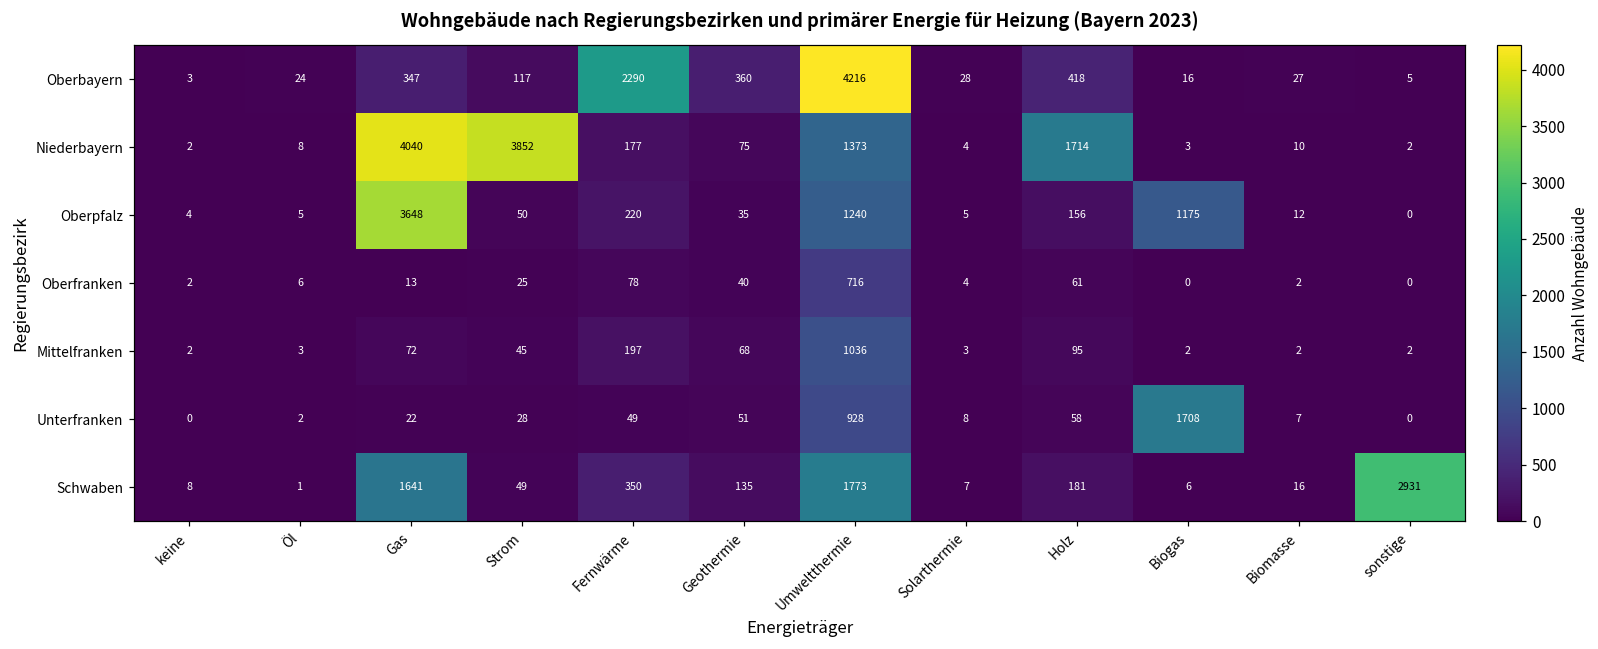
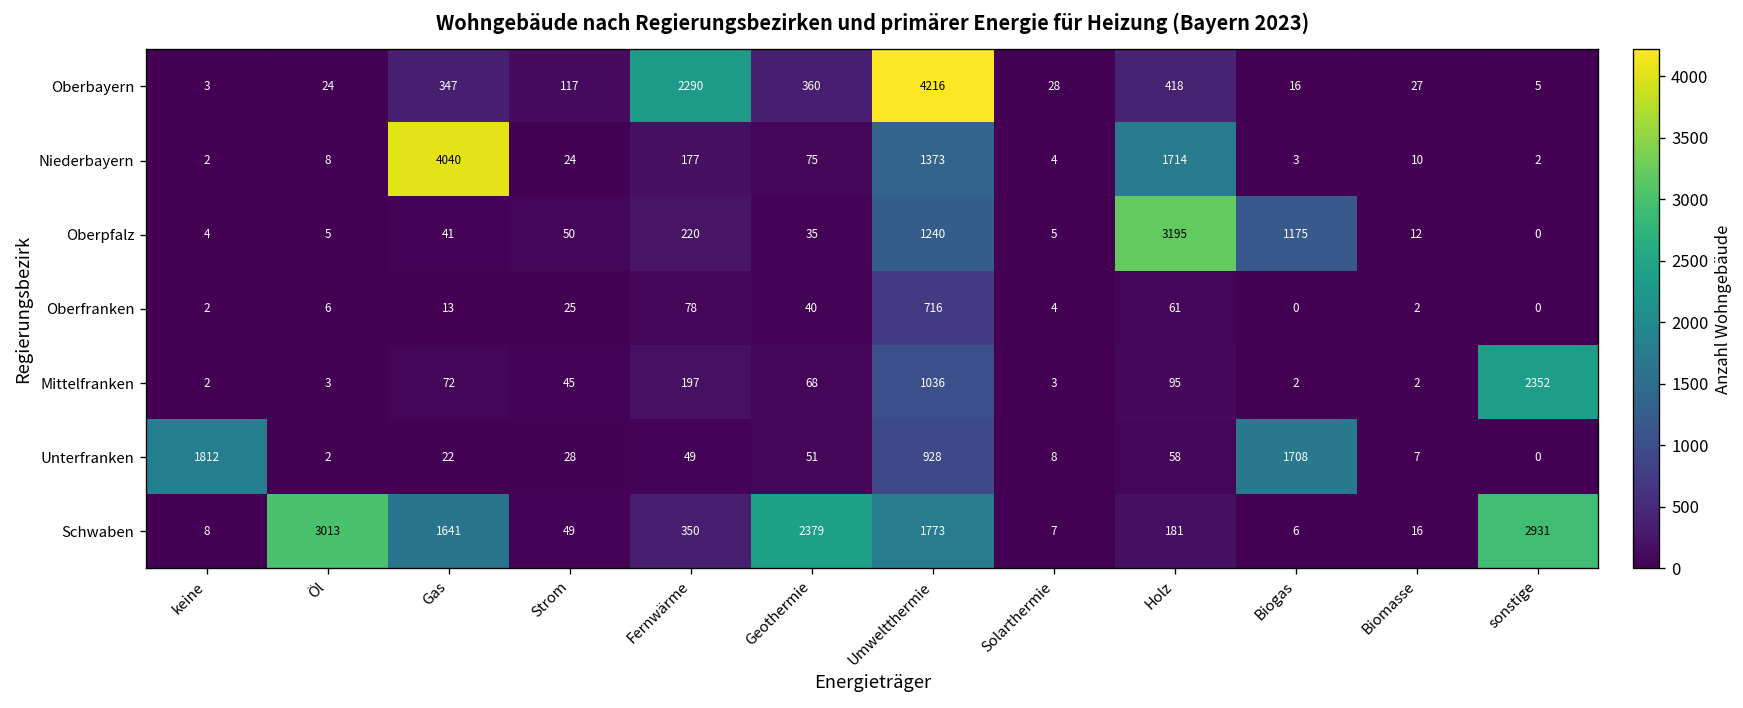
Niederbayern, Strom: 3852 -> 24
Oberpfalz, Gas: 3648 -> 41
Oberpfalz, Holz: 156 -> 3195
Mittelfranken, sonstige: 2 -> 2352
Unterfranken, keine: 0 -> 1812
Schwaben, Öl: 1 -> 3013
Schwaben, Geothermie: 135 -> 2379
